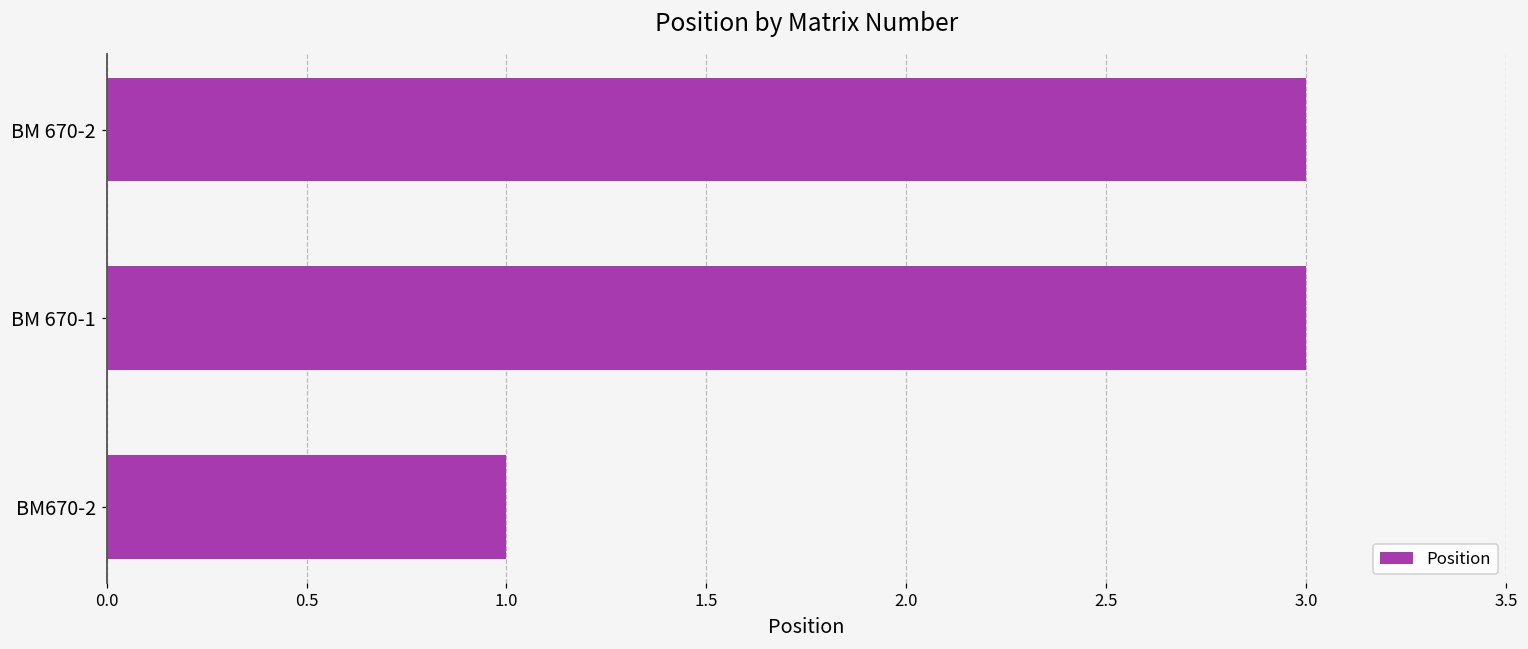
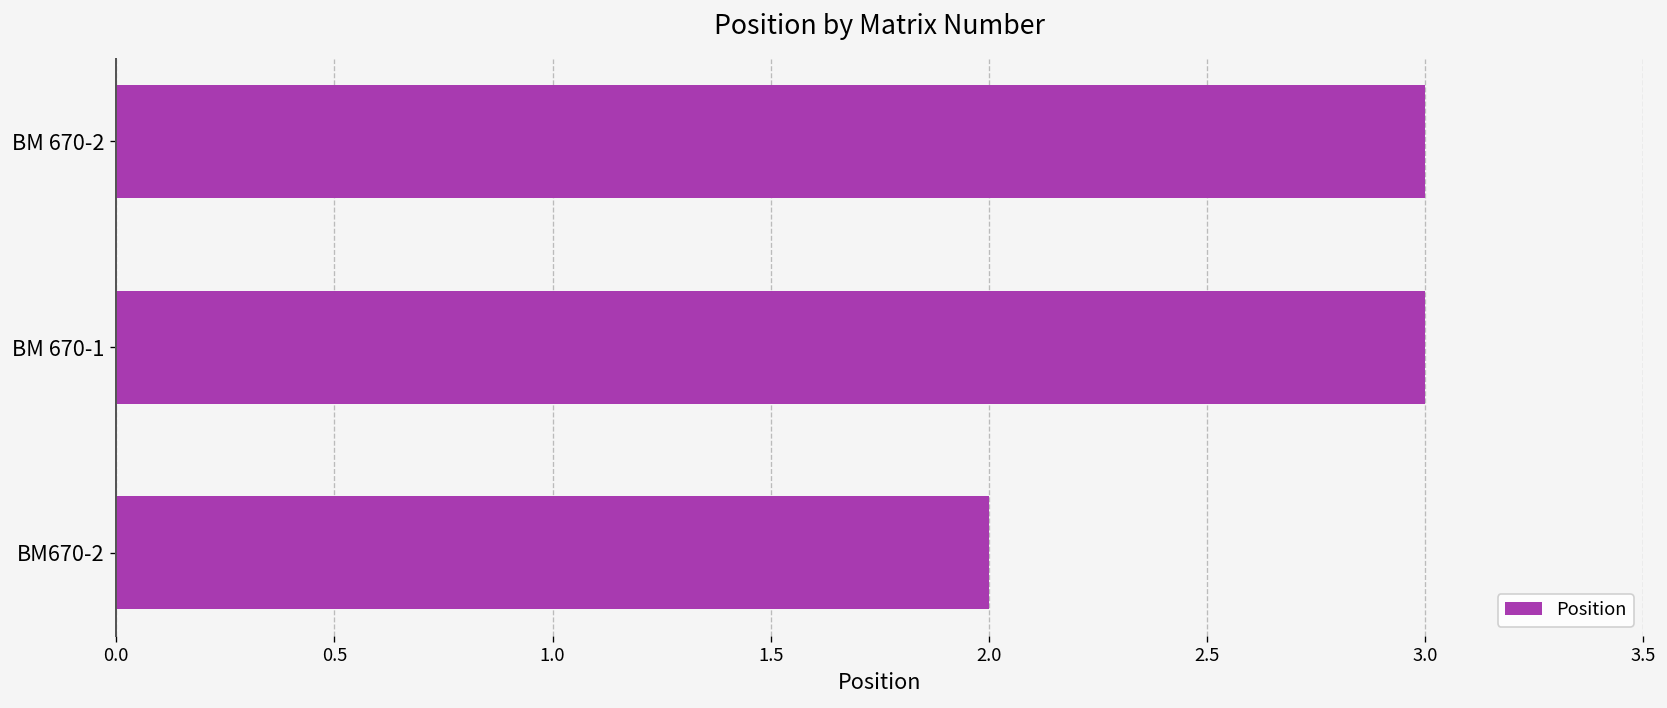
BM670-2: 1 -> 2
